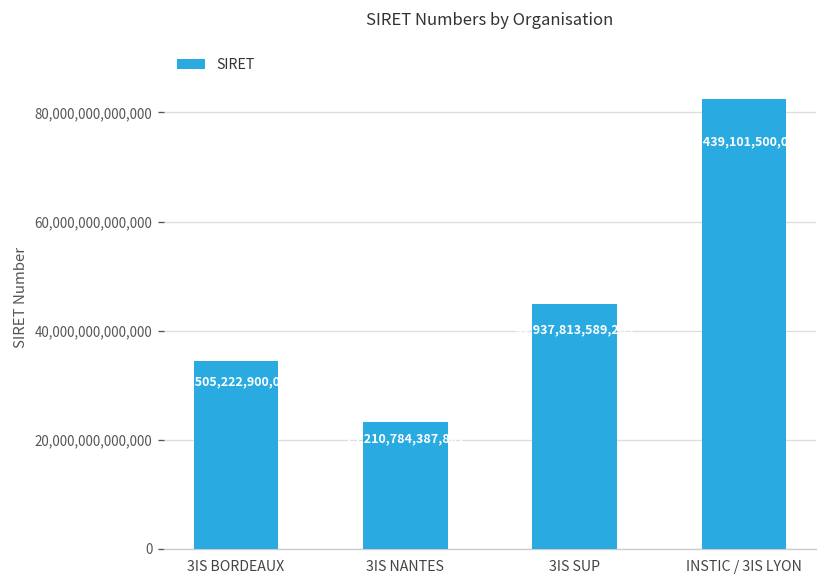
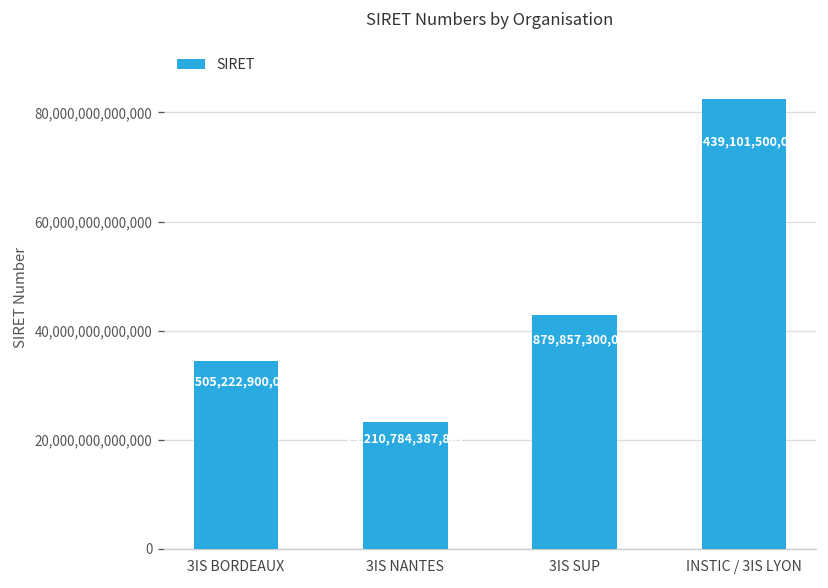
3IS SUP: 44,937,813,589,205 -> 42,879,857,300,070
